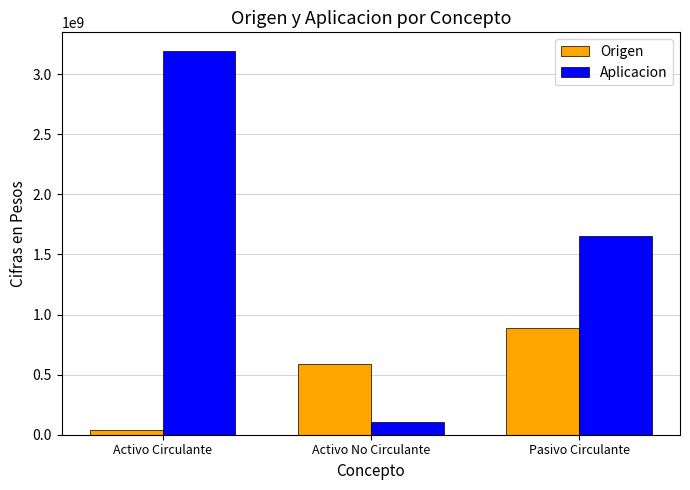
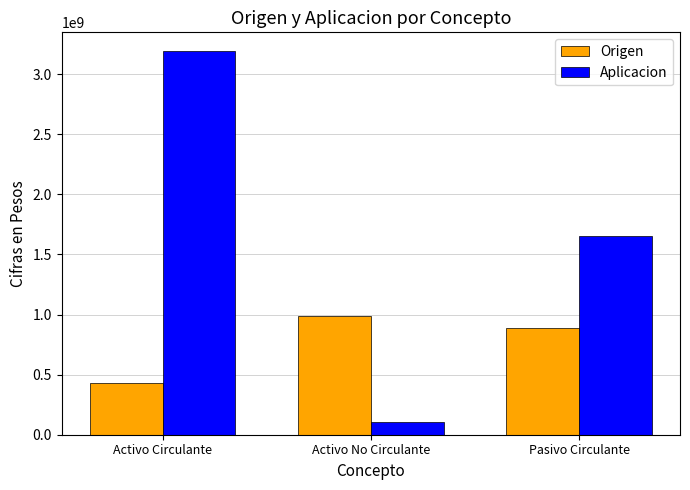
Origen, Activo Circulante: 40000000 -> 430000000
Origen, Activo No Circulante: 590000000 -> 990000000
